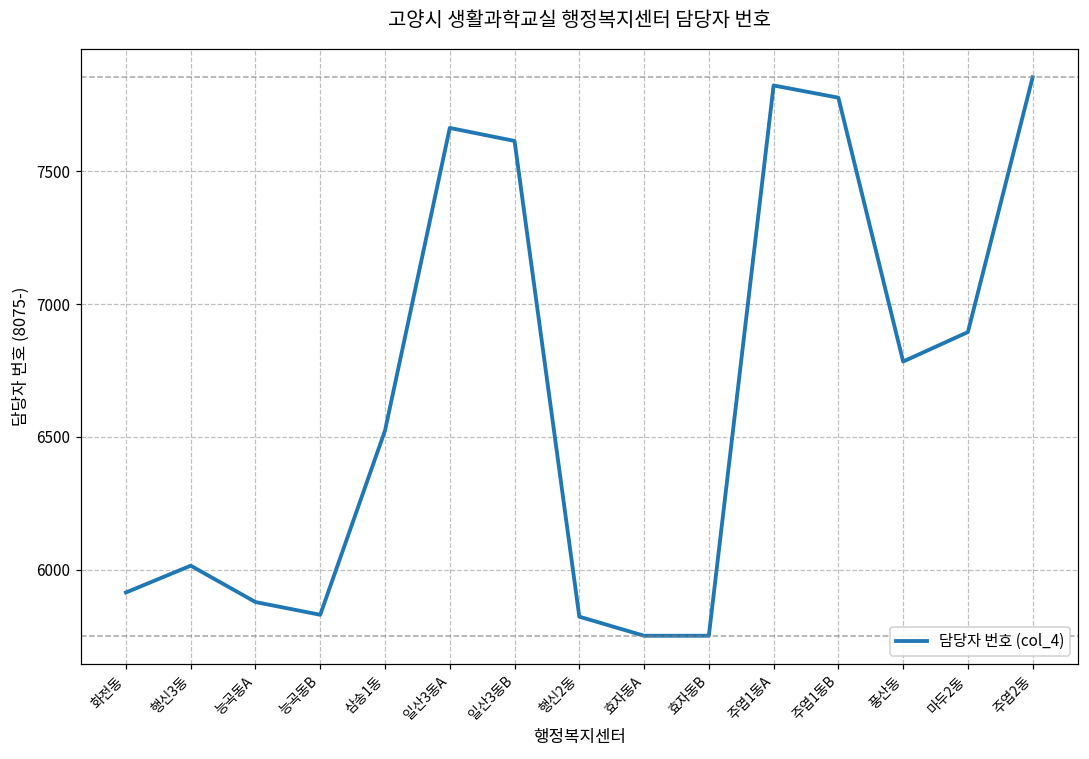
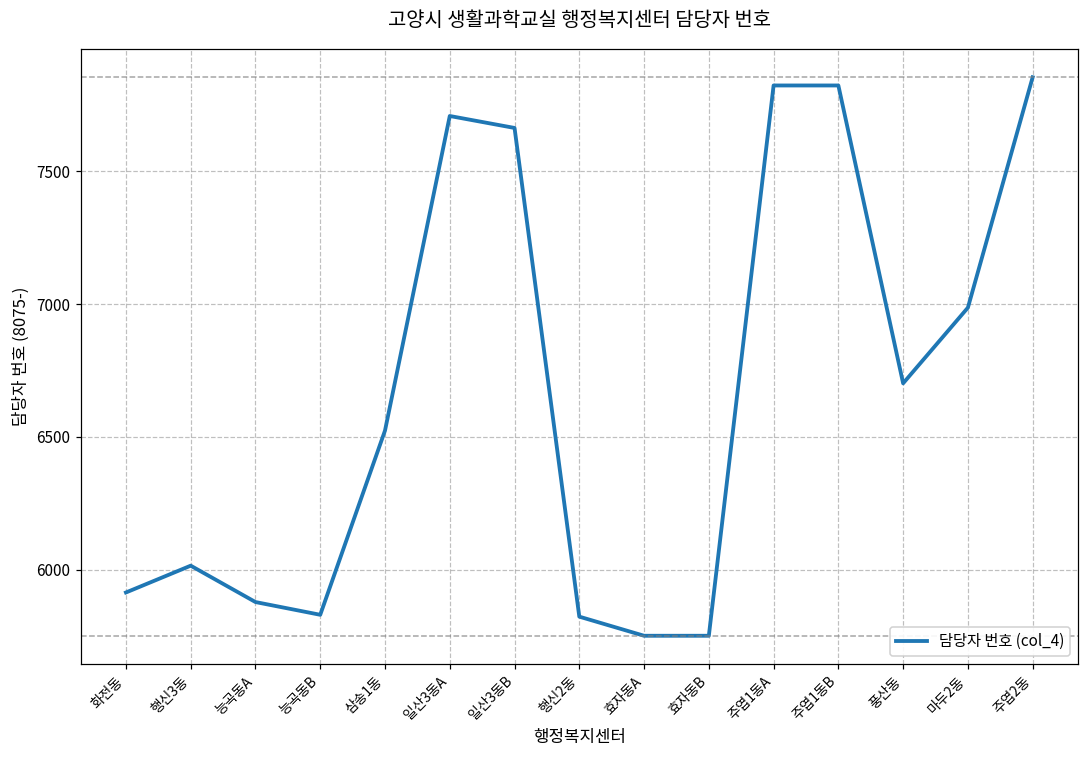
일산3동A: 7660 -> 7710
일산3동B: 7620 -> 7660
주엽1동B: 7780 -> 7820
풍산동: 6780 -> 6700
마두2동: 6900 -> 6990
